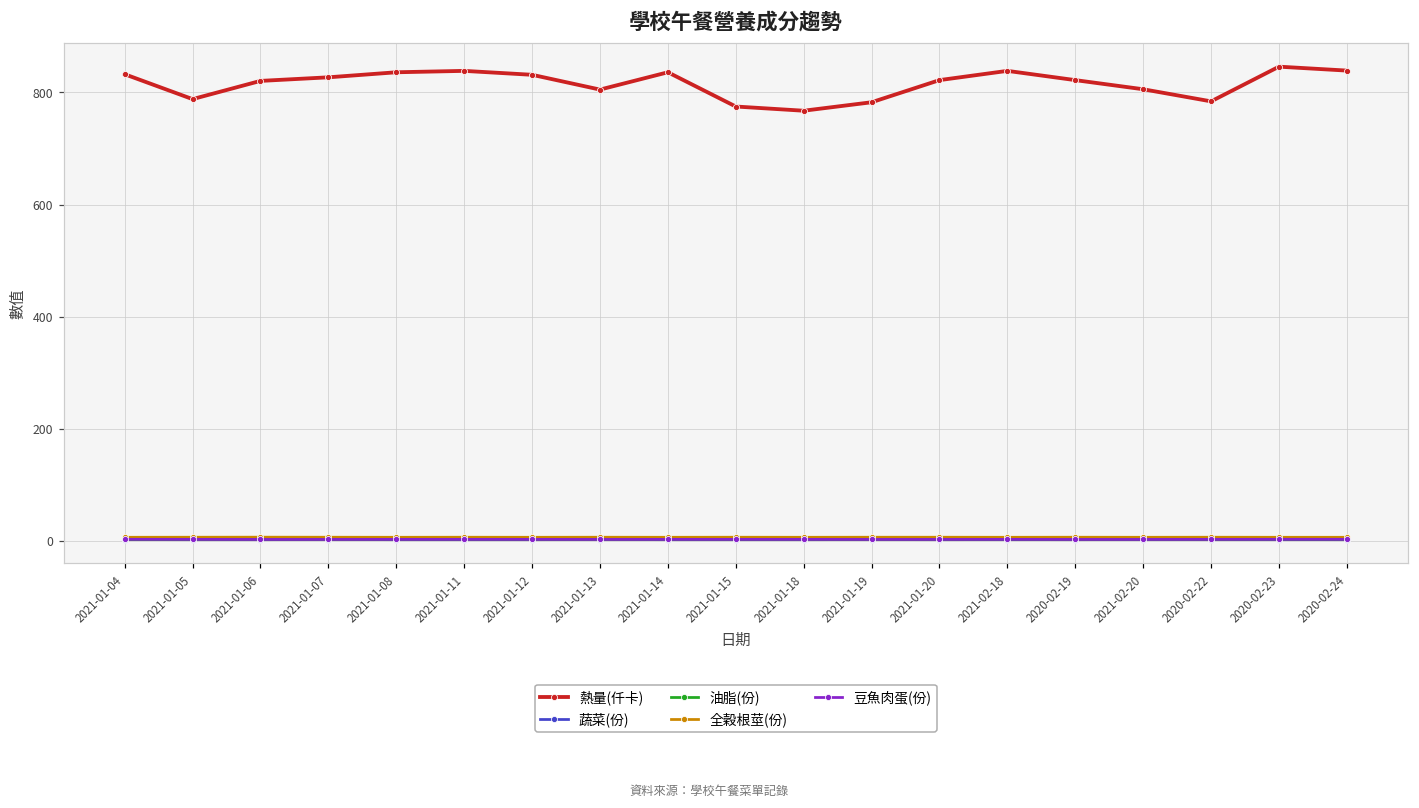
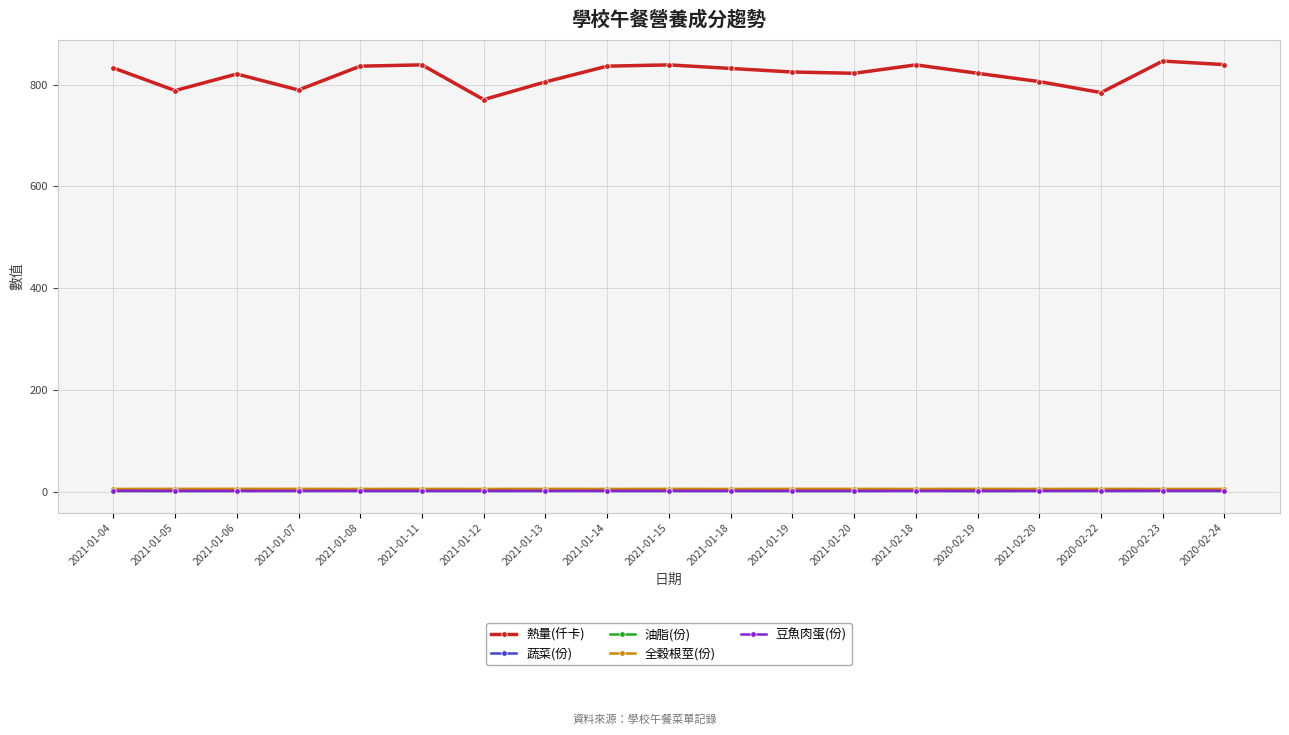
熱量(仟卡), 2021-01-07: 830 -> 790
熱量(仟卡), 2021-01-12: 830 -> 770
熱量(仟卡), 2021-01-15: 770 -> 840
熱量(仟卡), 2021-01-18: 770 -> 830
熱量(仟卡), 2021-01-19: 780 -> 820
